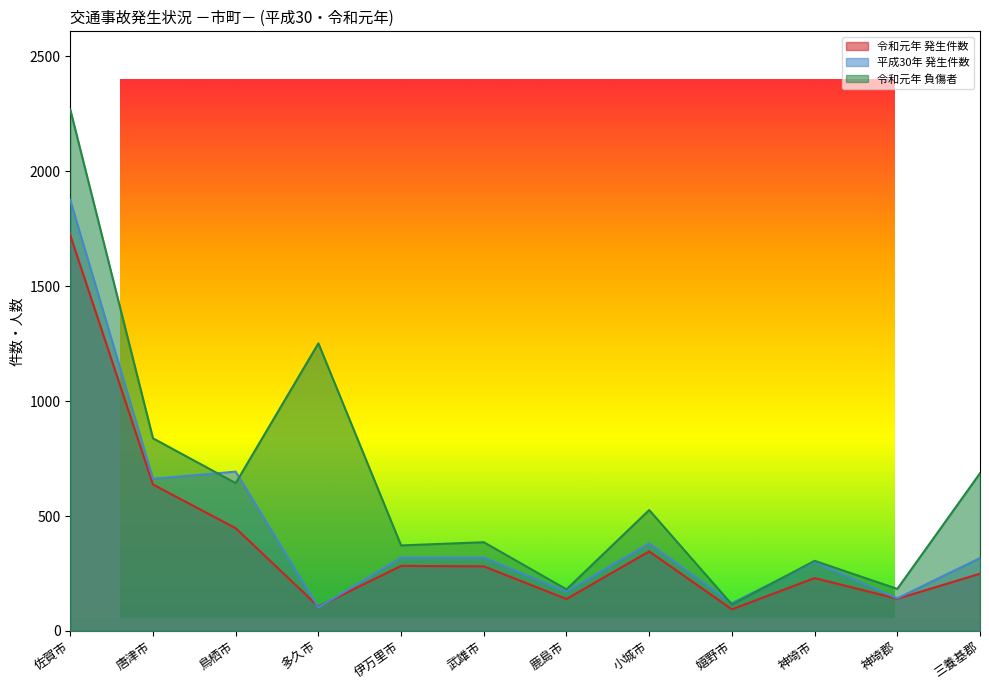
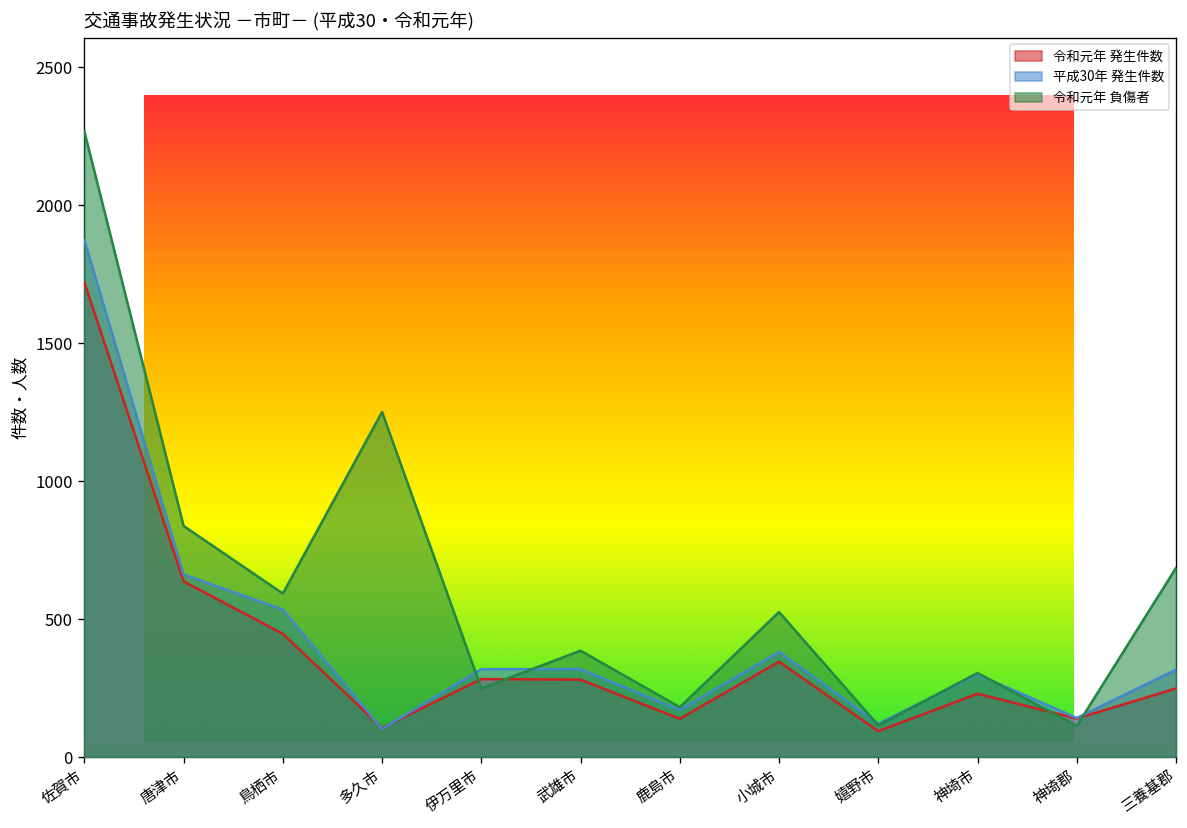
平成30年 発生件数, 鳥栖市: 690 -> 540
令和元年 負傷者, 鳥栖市: 640 -> 590
令和元年 負傷者, 伊万里市: 370 -> 250
令和元年 負傷者, 神埼郡: 180 -> 110
